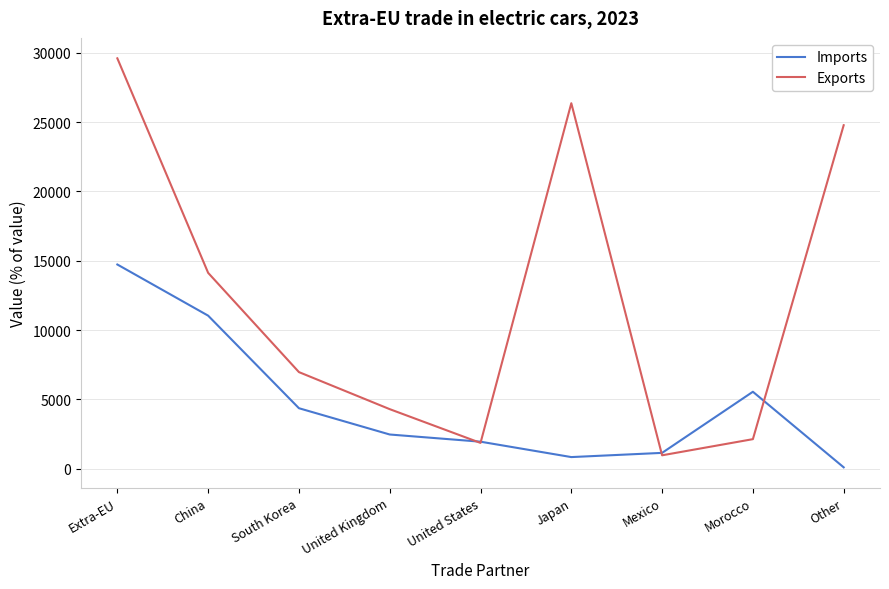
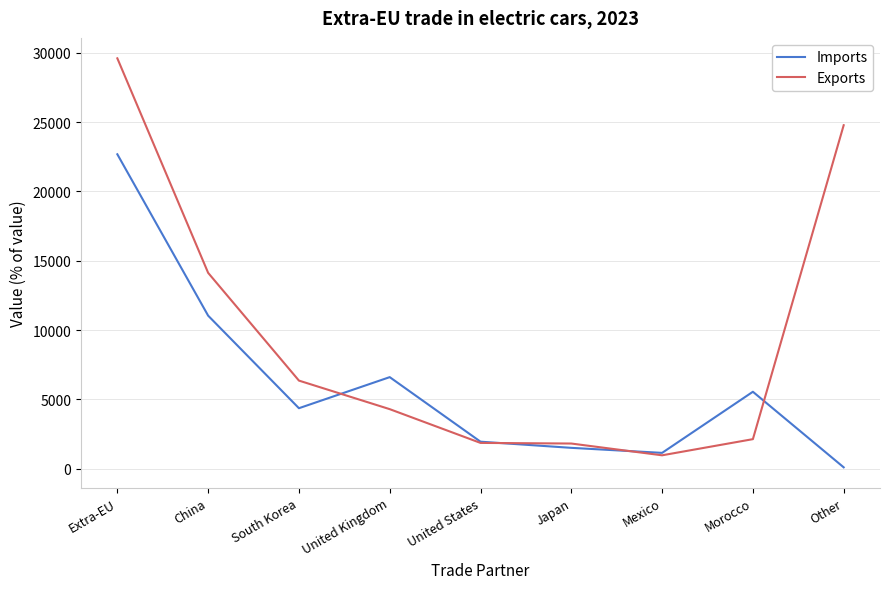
Imports, Extra-EU: 14700 -> 22700
Exports, South Korea: 7000 -> 6400
Imports, United Kingdom: 2500 -> 6600
Imports, Japan: 800 -> 1500
Exports, Japan: 26400 -> 1800
